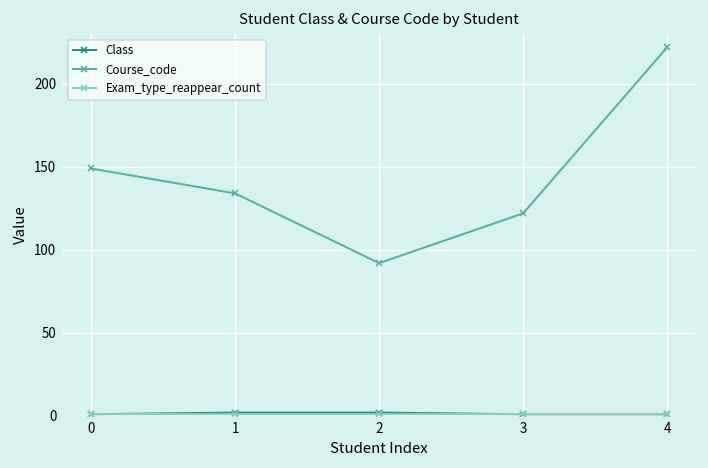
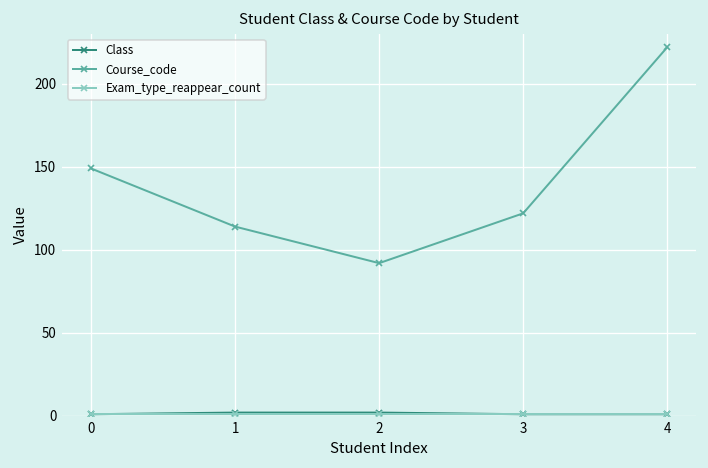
Course_code, 1: 134 -> 114
